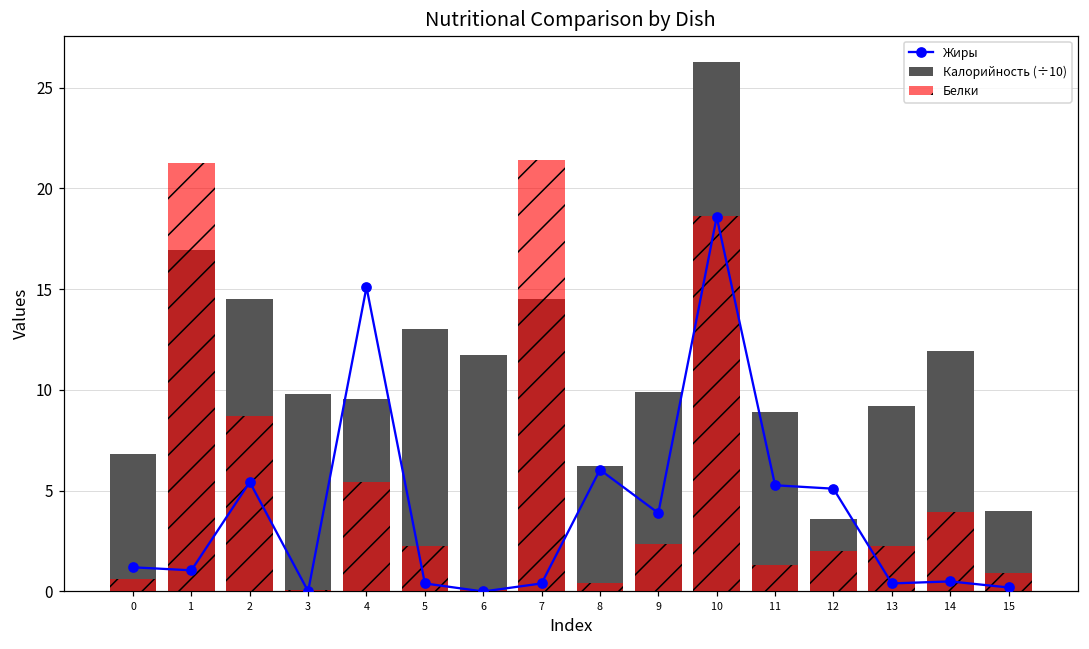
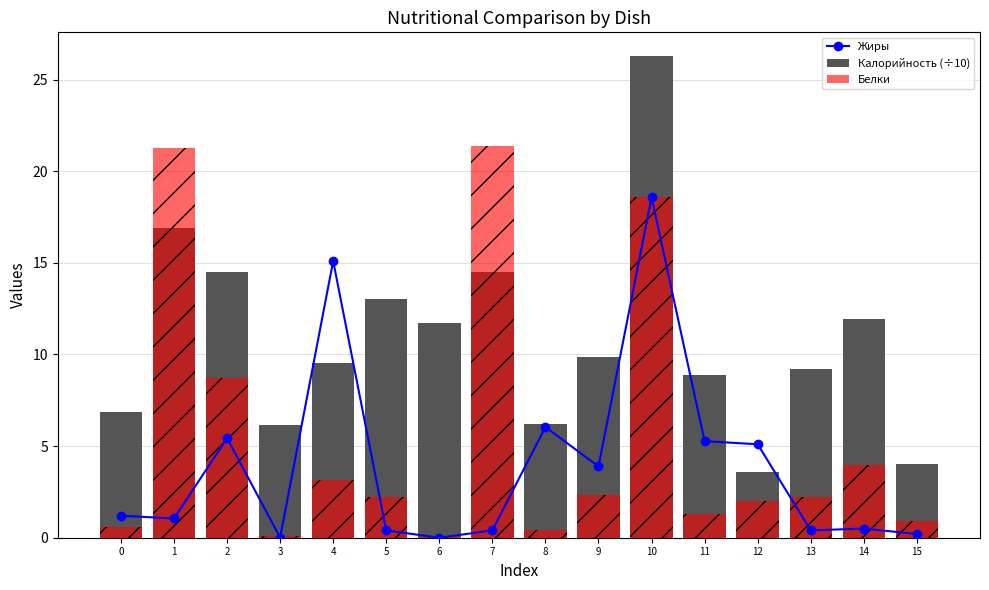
Калорийность (÷10), 3: 9.8 -> 6.2
Белки, 4: 5.4 -> 3.2
